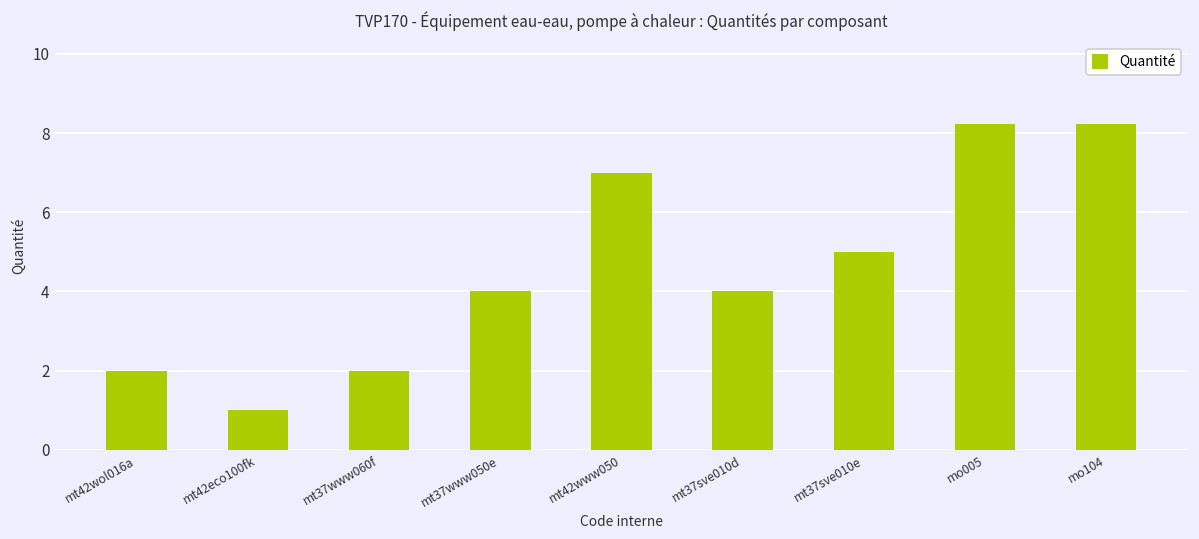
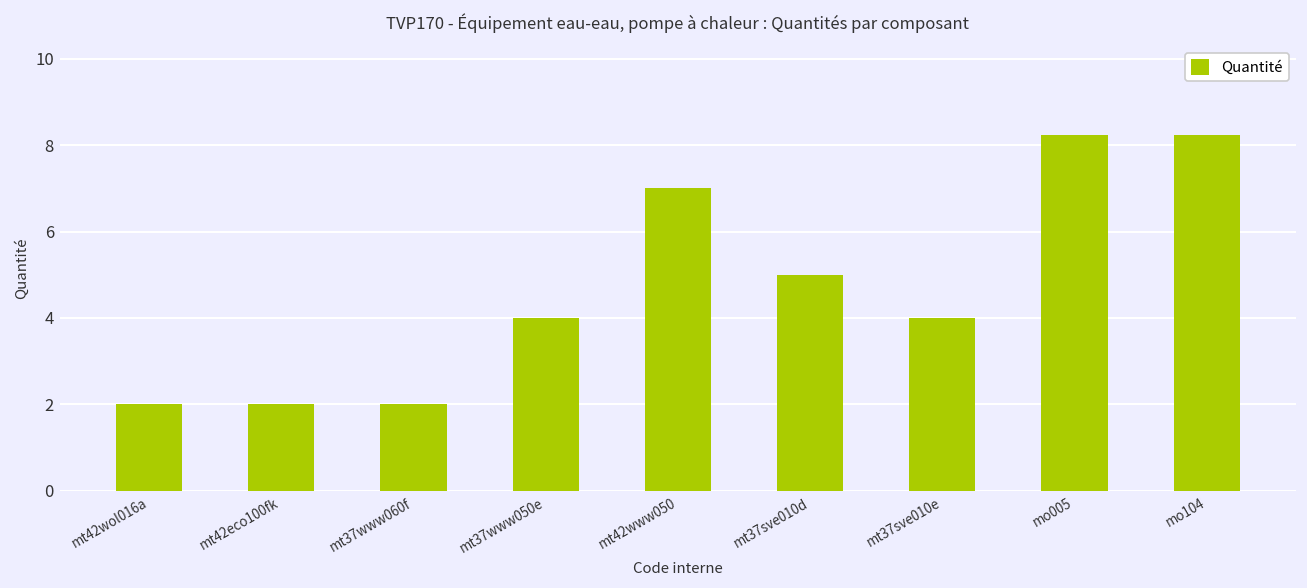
mt42eco100fk: 1 -> 2
mt37sve010d: 4 -> 5
mt37sve010e: 5 -> 4
